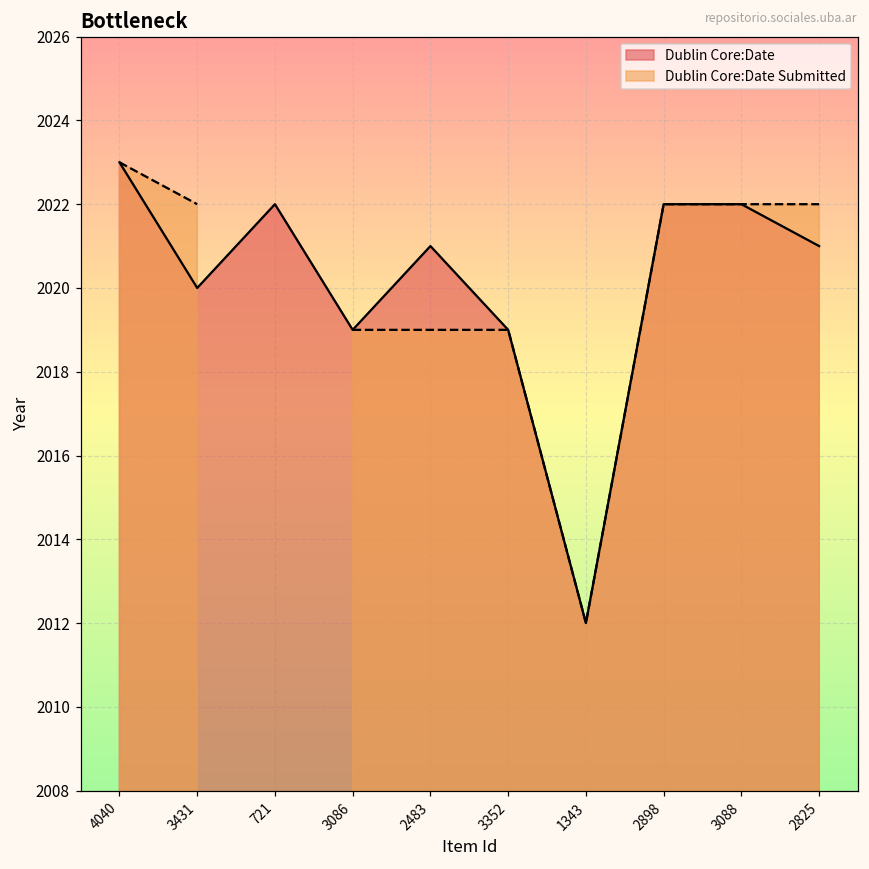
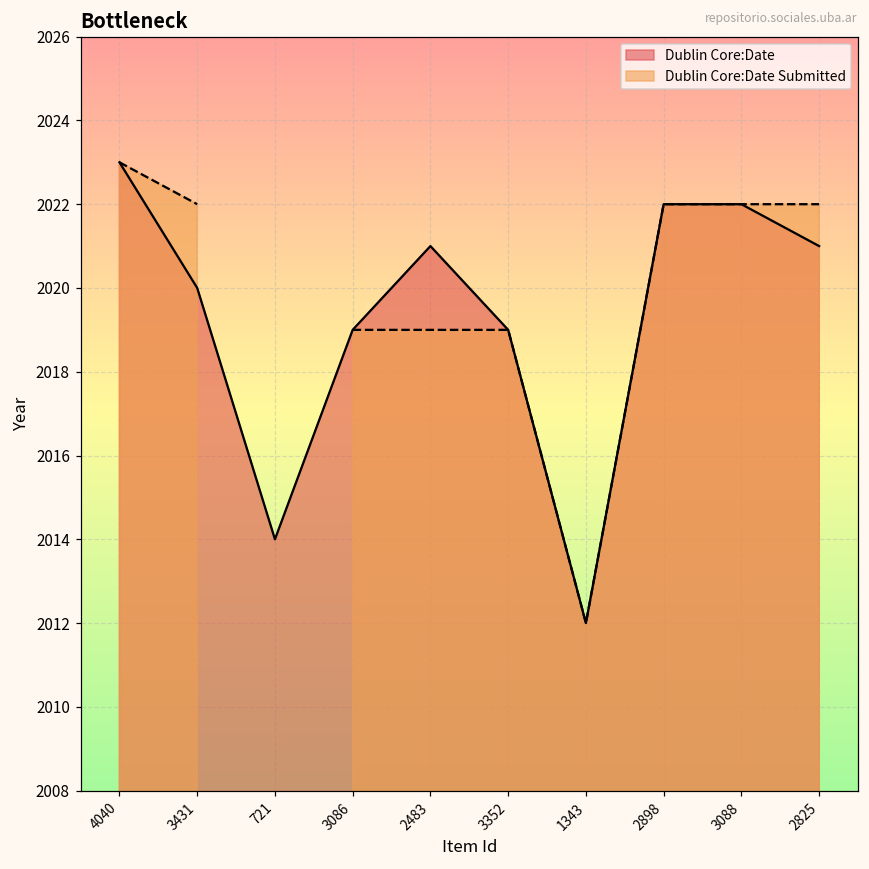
Dublin Core:Date, 721: 2022 -> 2014
